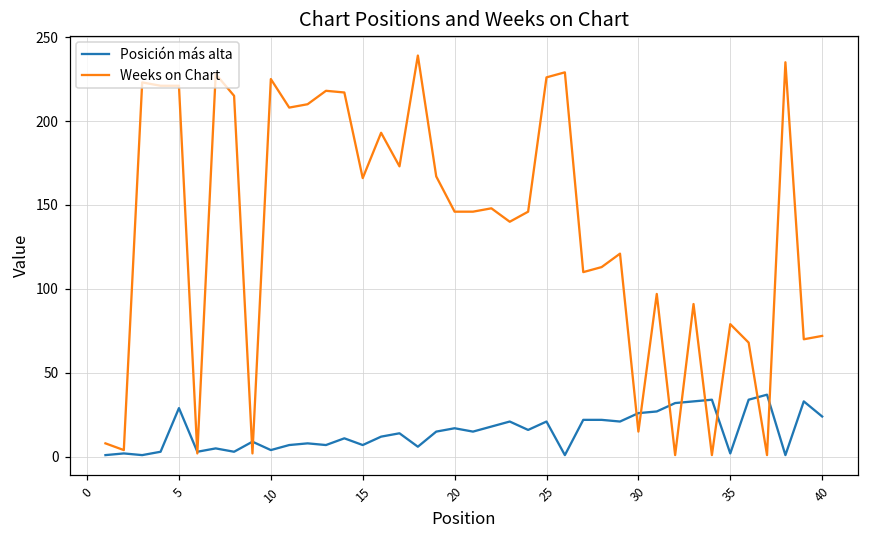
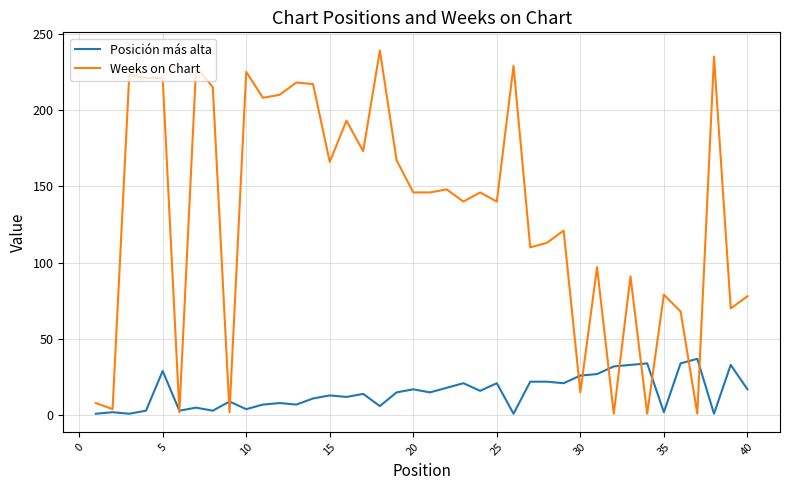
Posición más alta, 15: 7 -> 13
Weeks on Chart, 25: 226 -> 140
Posición más alta, 40: 24 -> 17
Weeks on Chart, 40: 72 -> 78
